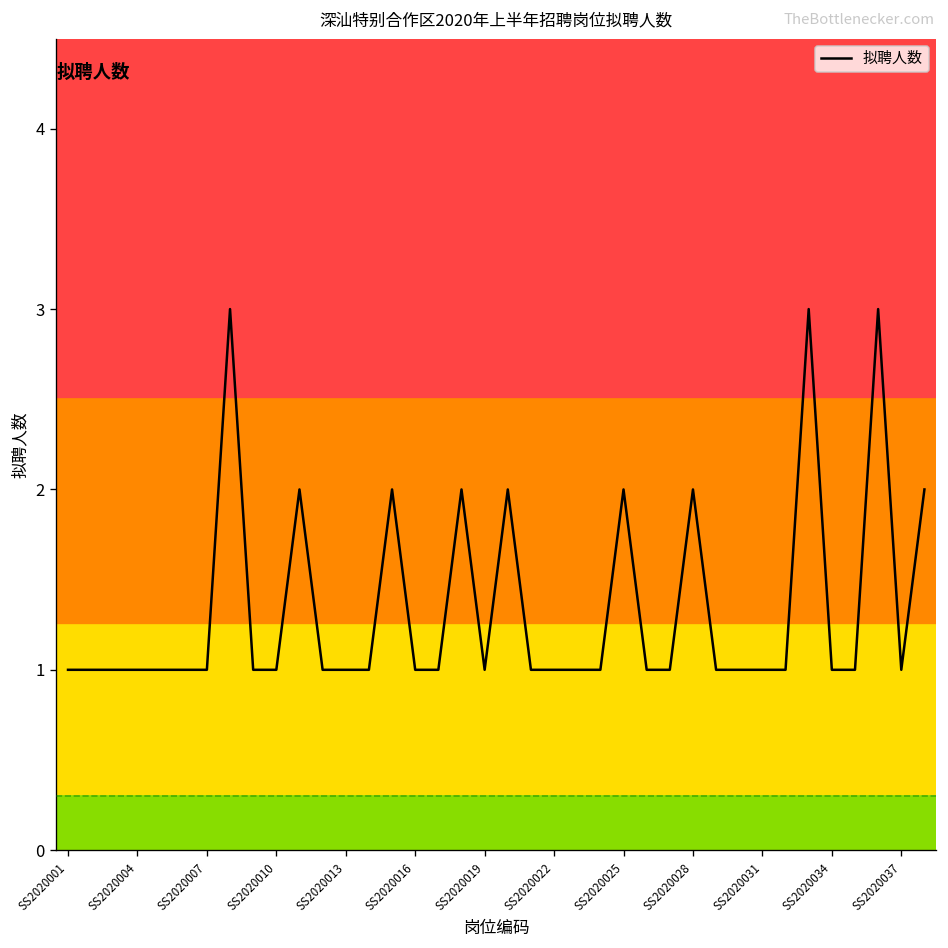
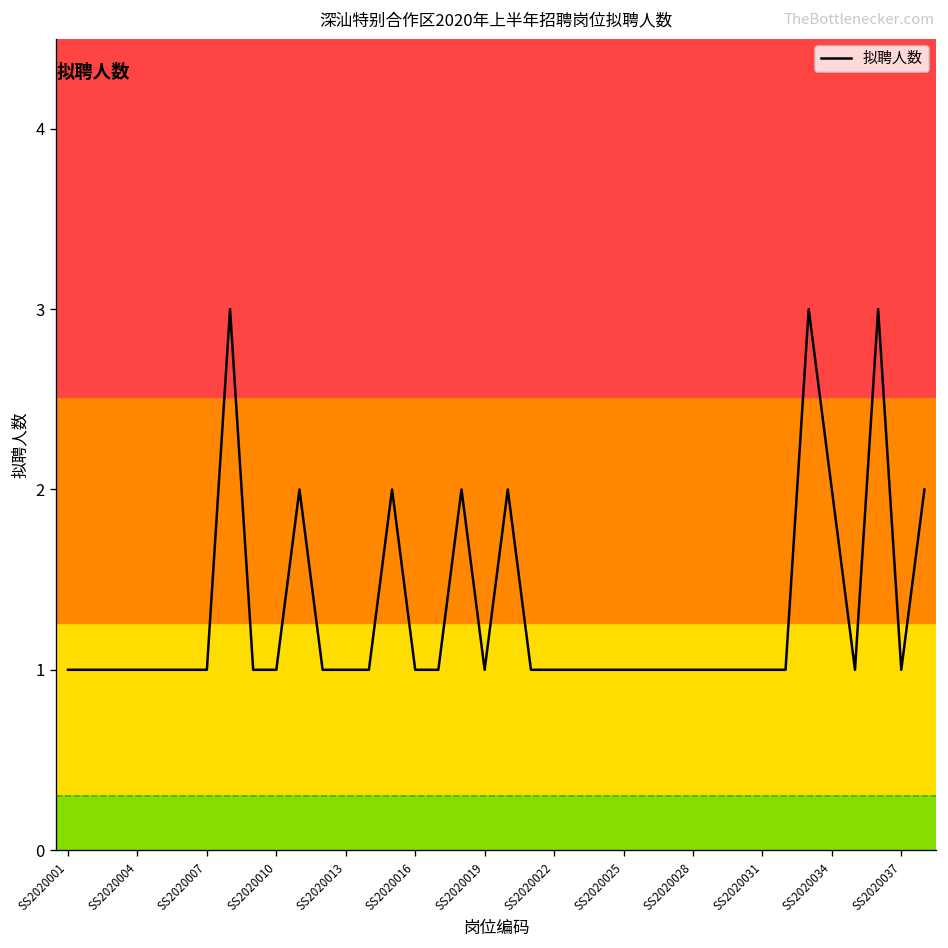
SS2020025: 2 -> 1
SS2020028: 2 -> 1
SS2020034: 1 -> 2
